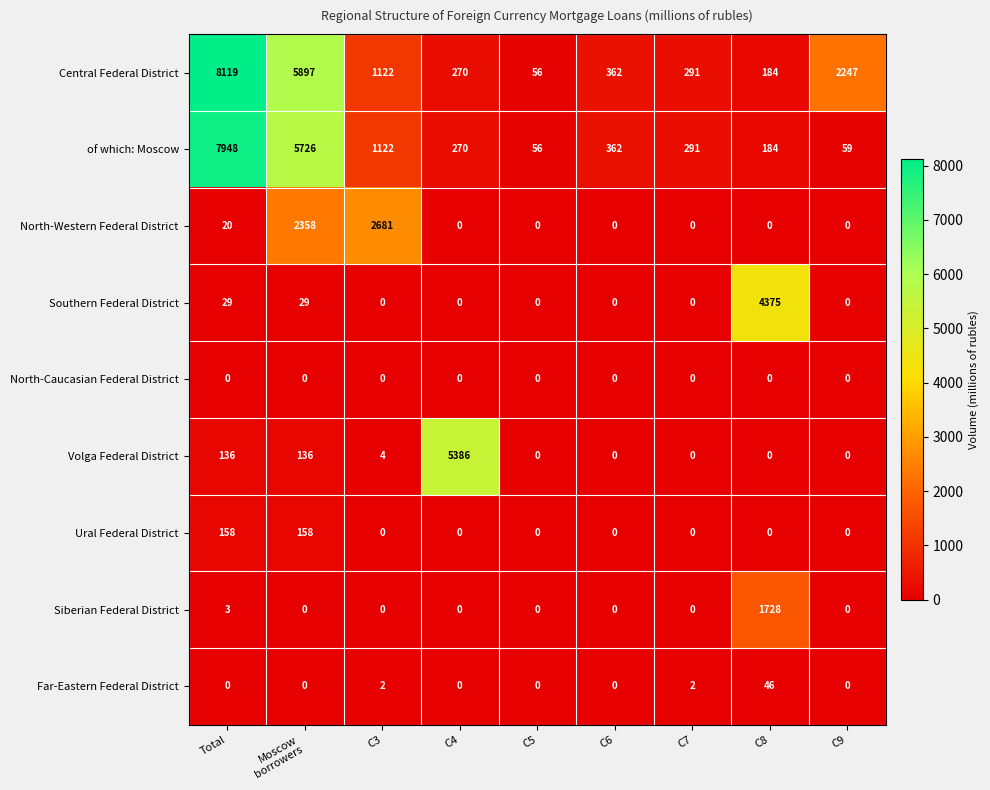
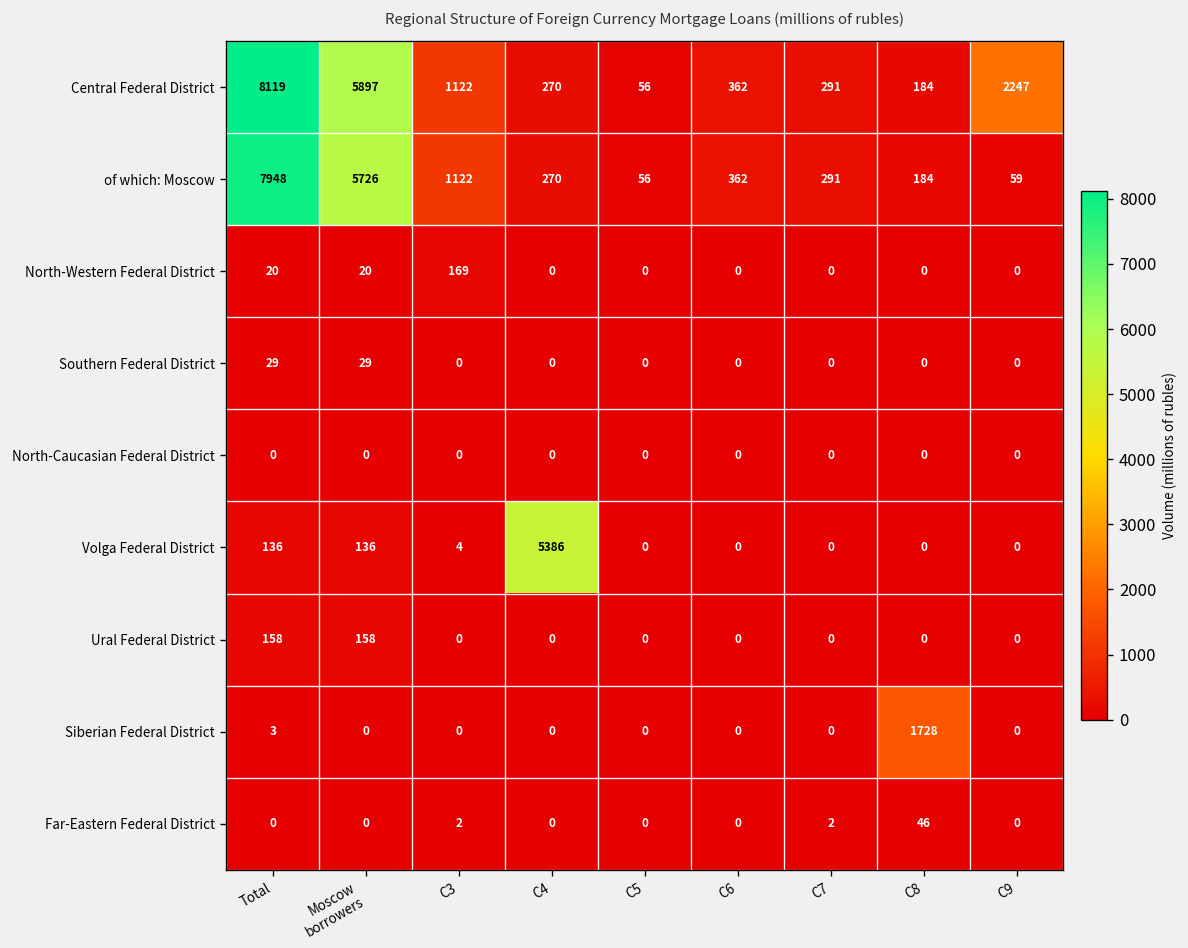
North-Western Federal District, Moscow borrowers: 2358 -> 20
North-Western Federal District, C3: 2681 -> 169
Southern Federal District, C8: 4375 -> 0
